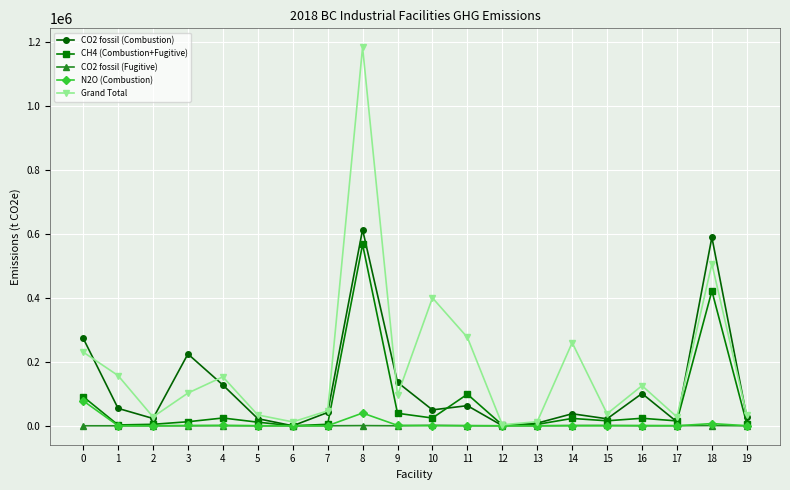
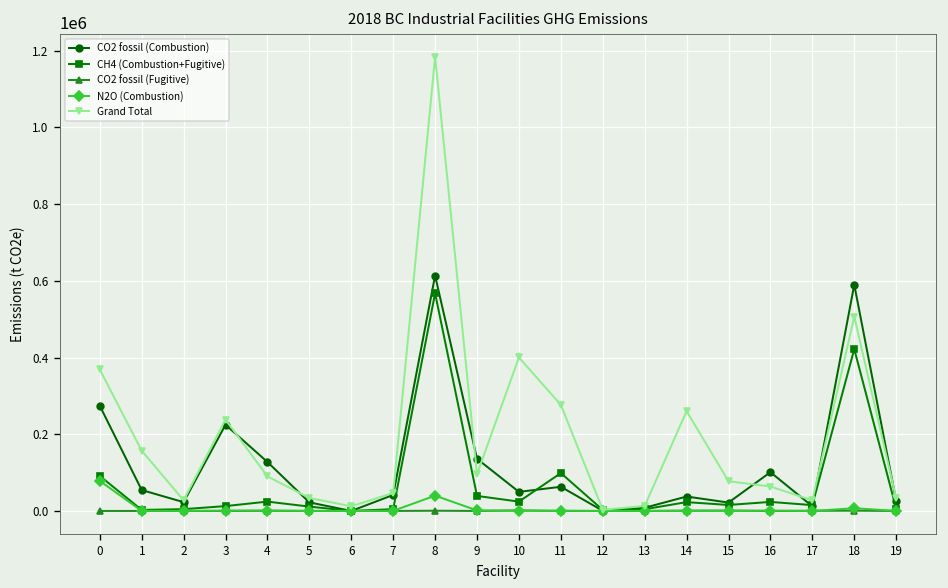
Grand Total, 0: 230000 -> 370000
Grand Total, 3: 100000 -> 240000
Grand Total, 4: 150000 -> 90000
Grand Total, 15: 40000 -> 80000
Grand Total, 16: 130000 -> 60000
